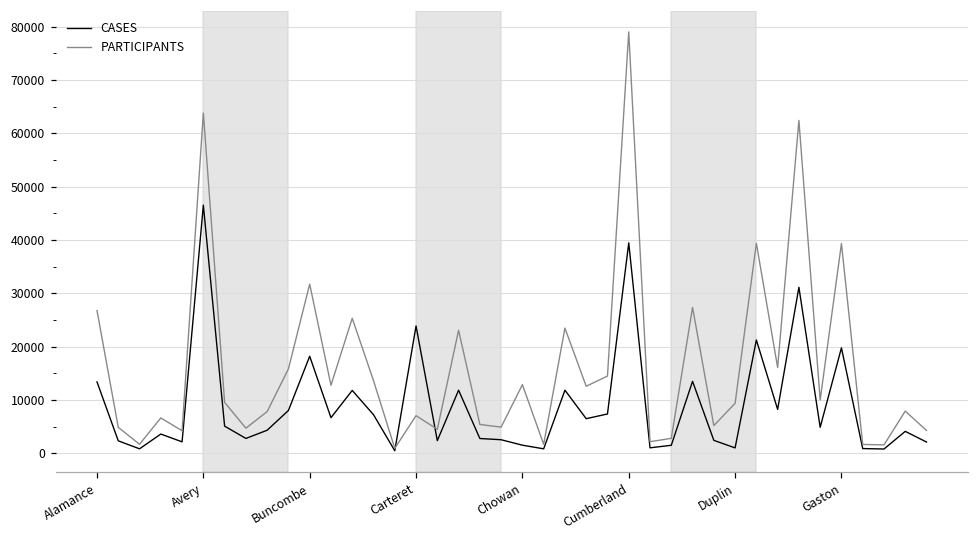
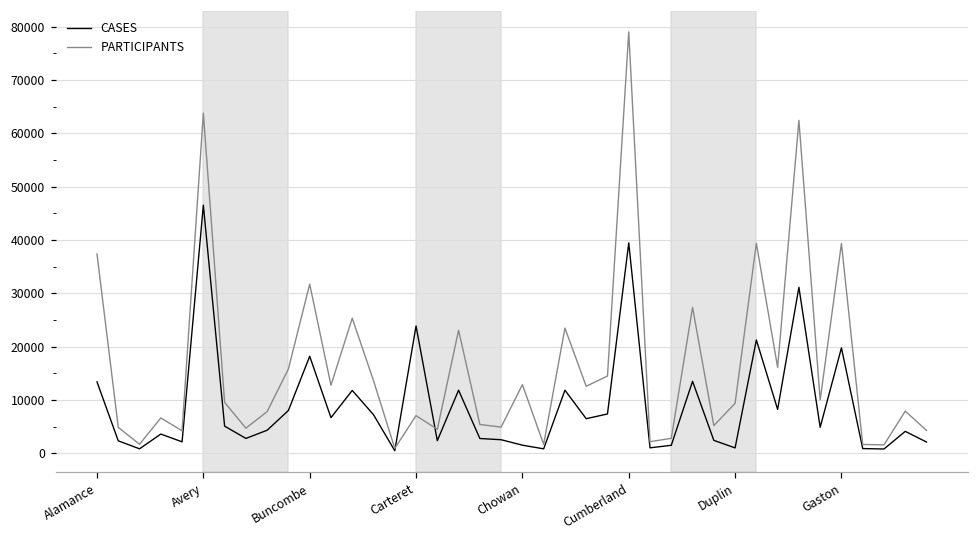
PARTICIPANTS, Alamance: 27000 -> 37000
